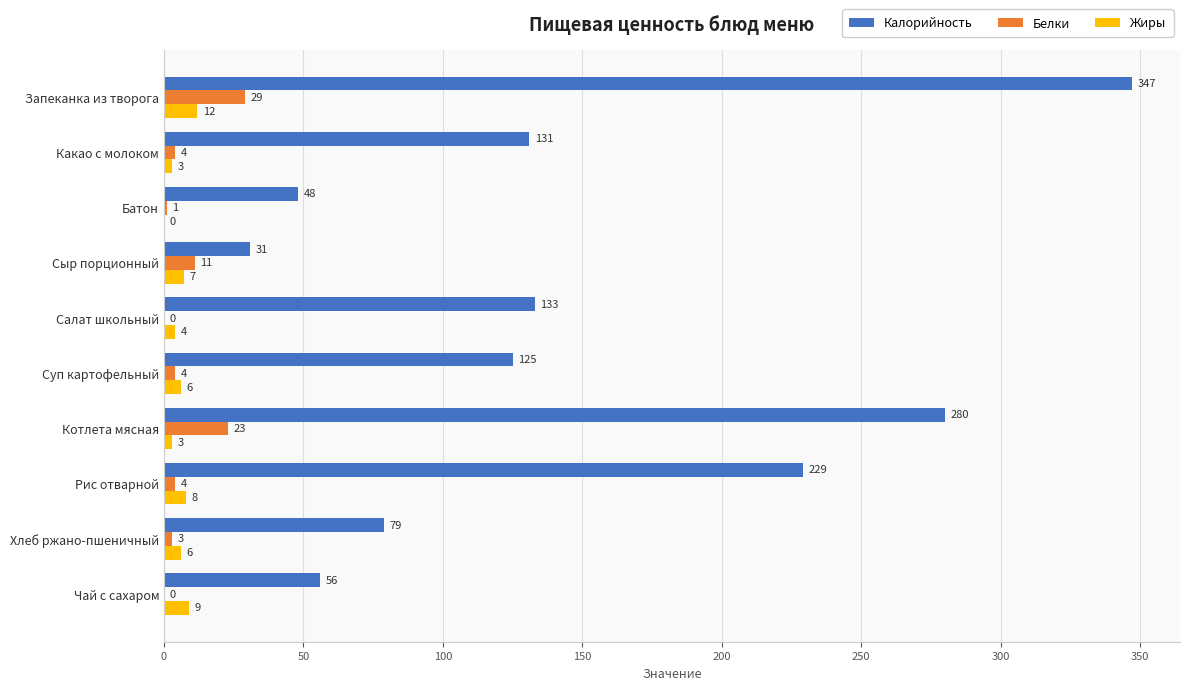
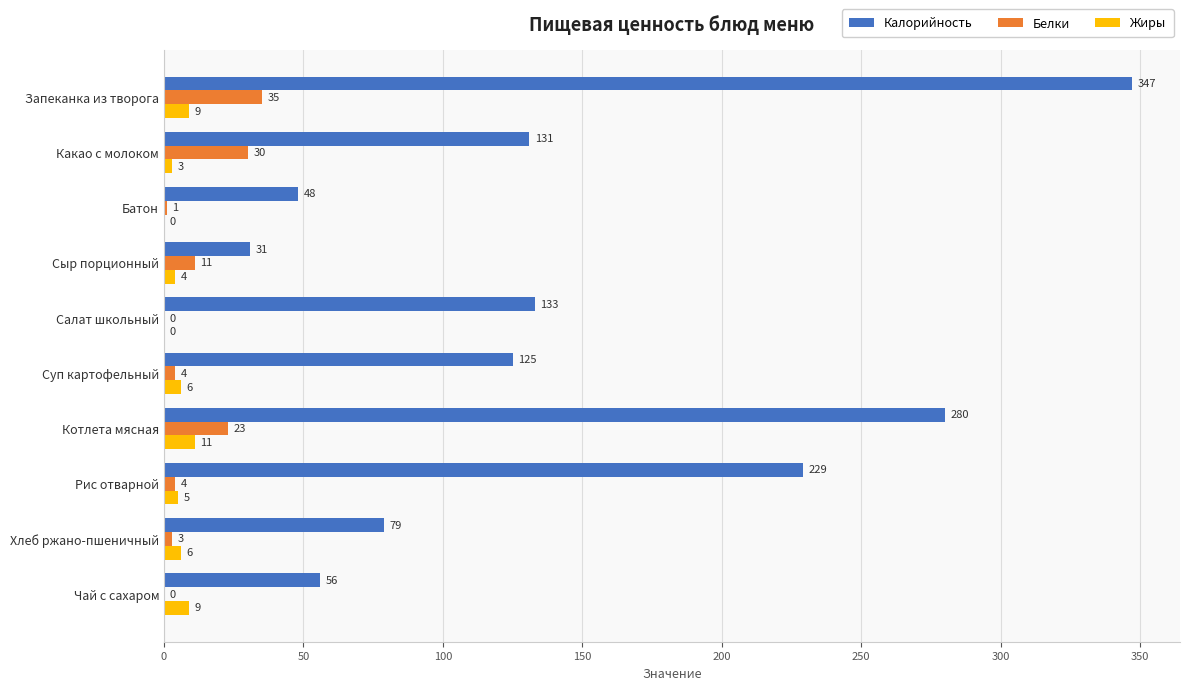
Белки, Запеканка из творога: 29 -> 35
Жиры, Запеканка из творога: 12 -> 9
Белки, Какао с молоком: 4 -> 30
Жиры, Сыр порционный: 7 -> 4
Жиры, Салат школьный: 4 -> 0
Жиры, Котлета мясная: 3 -> 11
Жиры, Рис отварной: 8 -> 5
